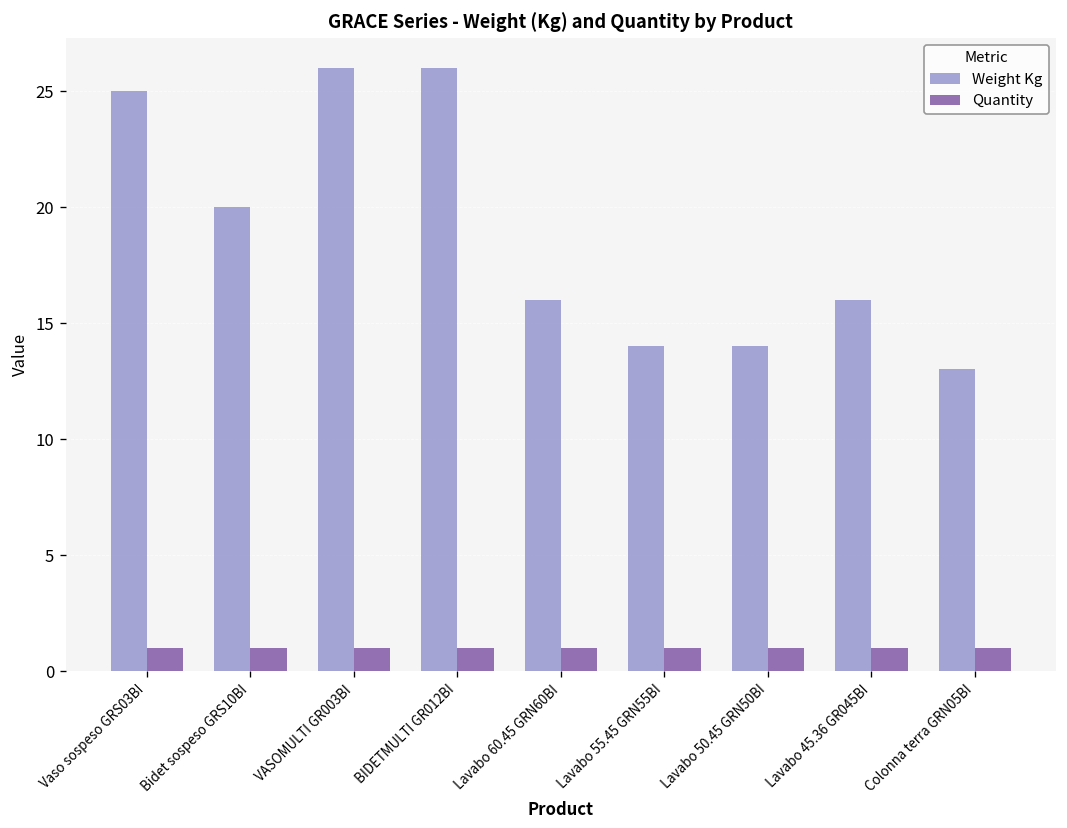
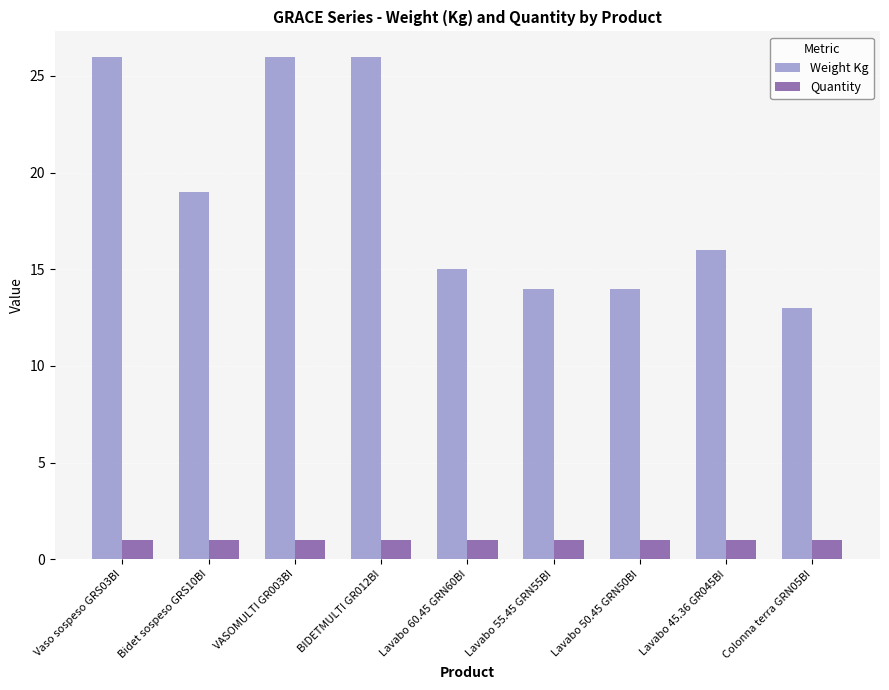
Weight Kg, Vaso sospeso GRS03BI: 25 -> 26
Weight Kg, Bidet sospeso GRS10BI: 20 -> 19
Weight Kg, Lavabo 60.45 GRN60BI: 16 -> 15
